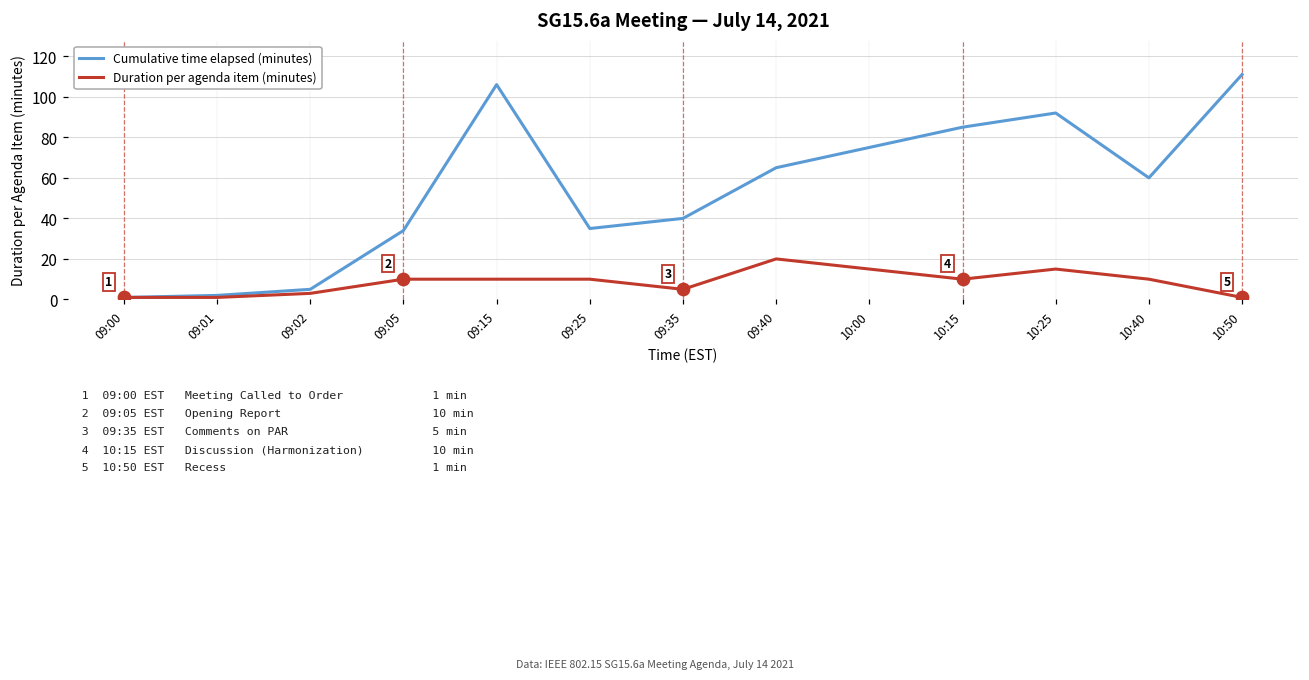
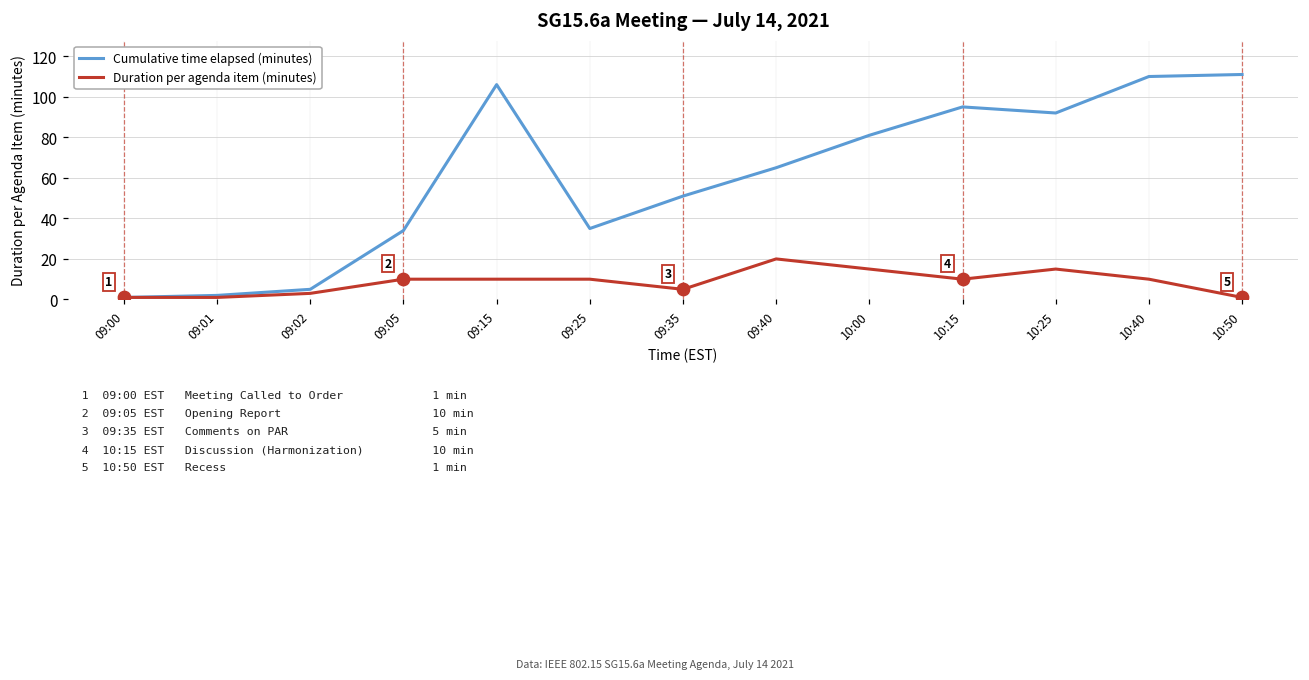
Cumulative time elapsed (minutes), 09:35: 40 -> 51
Cumulative time elapsed (minutes), 10:00: 75 -> 81
Cumulative time elapsed (minutes), 10:15: 85 -> 95
Cumulative time elapsed (minutes), 10:40: 60 -> 110
